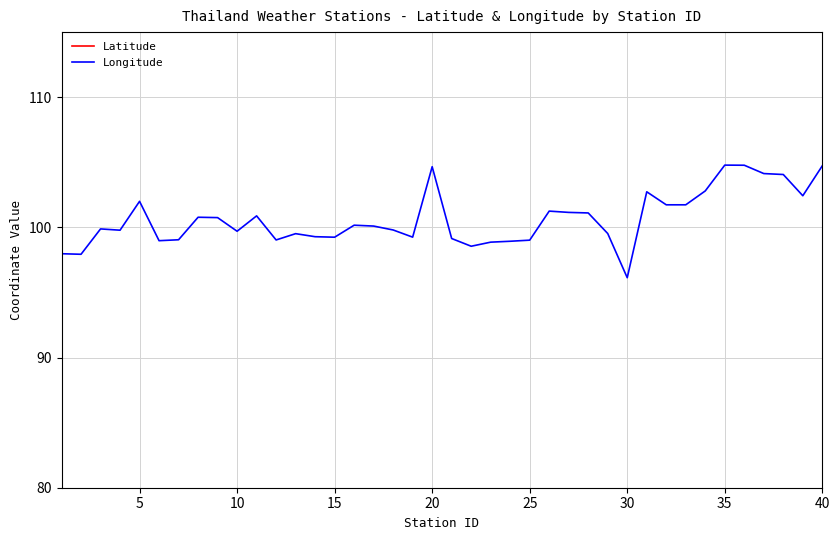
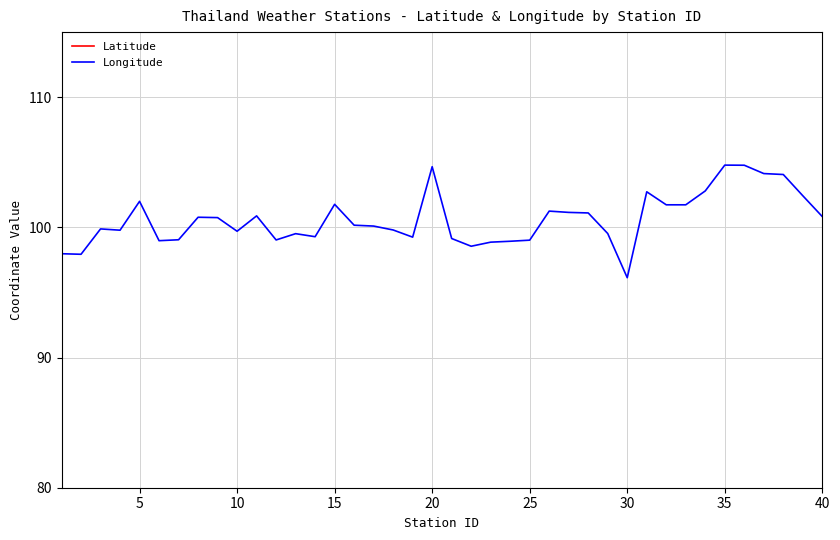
Longitude, 15: 99.2 -> 101.8
Longitude, 40: 104.7 -> 100.8
